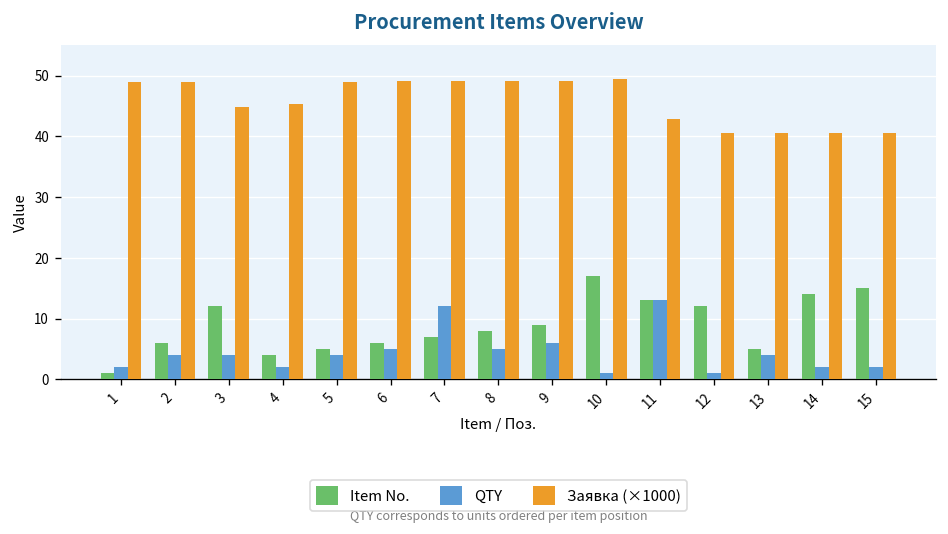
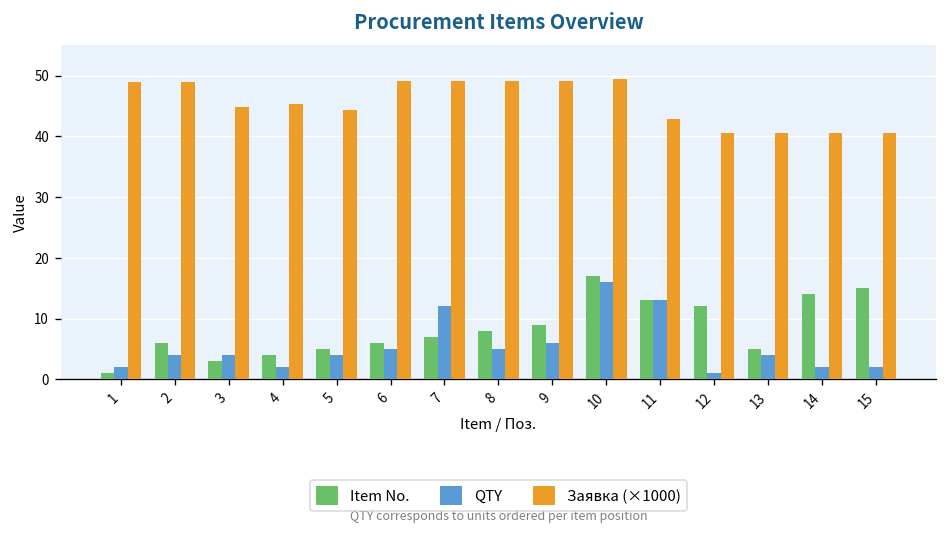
Item No., 3: 12 -> 3
Заявка (×1000), 5: 49 -> 44
QTY, 10: 1 -> 16
